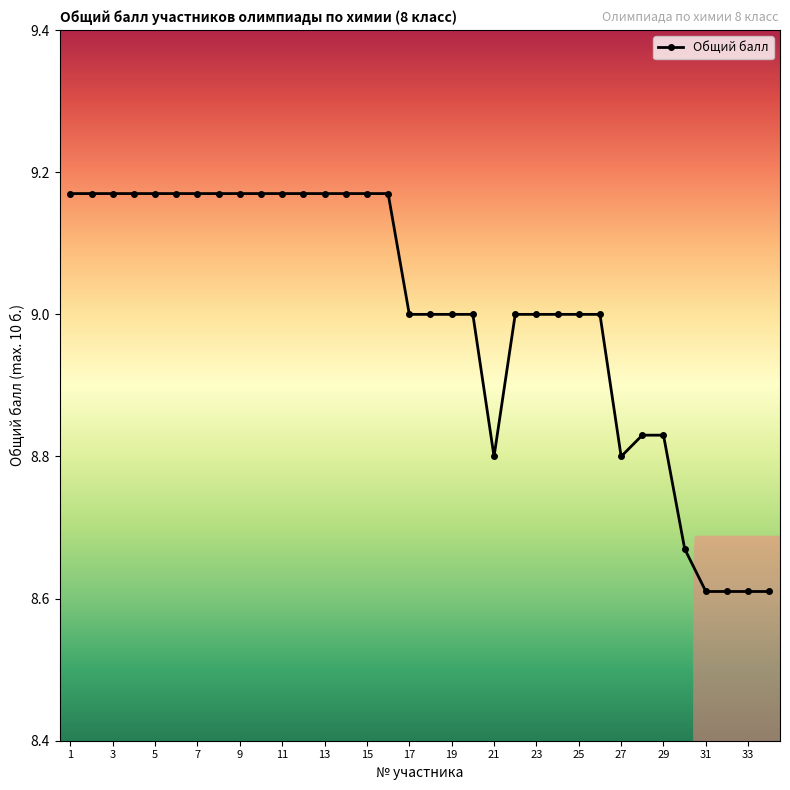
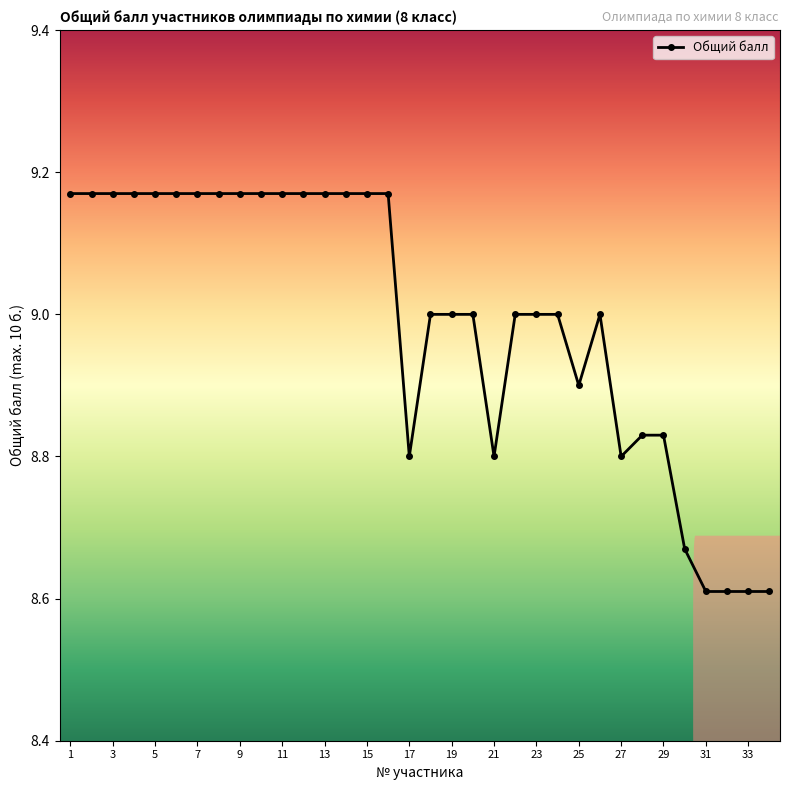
17: 9.0 -> 8.8
25: 9.0 -> 8.9
